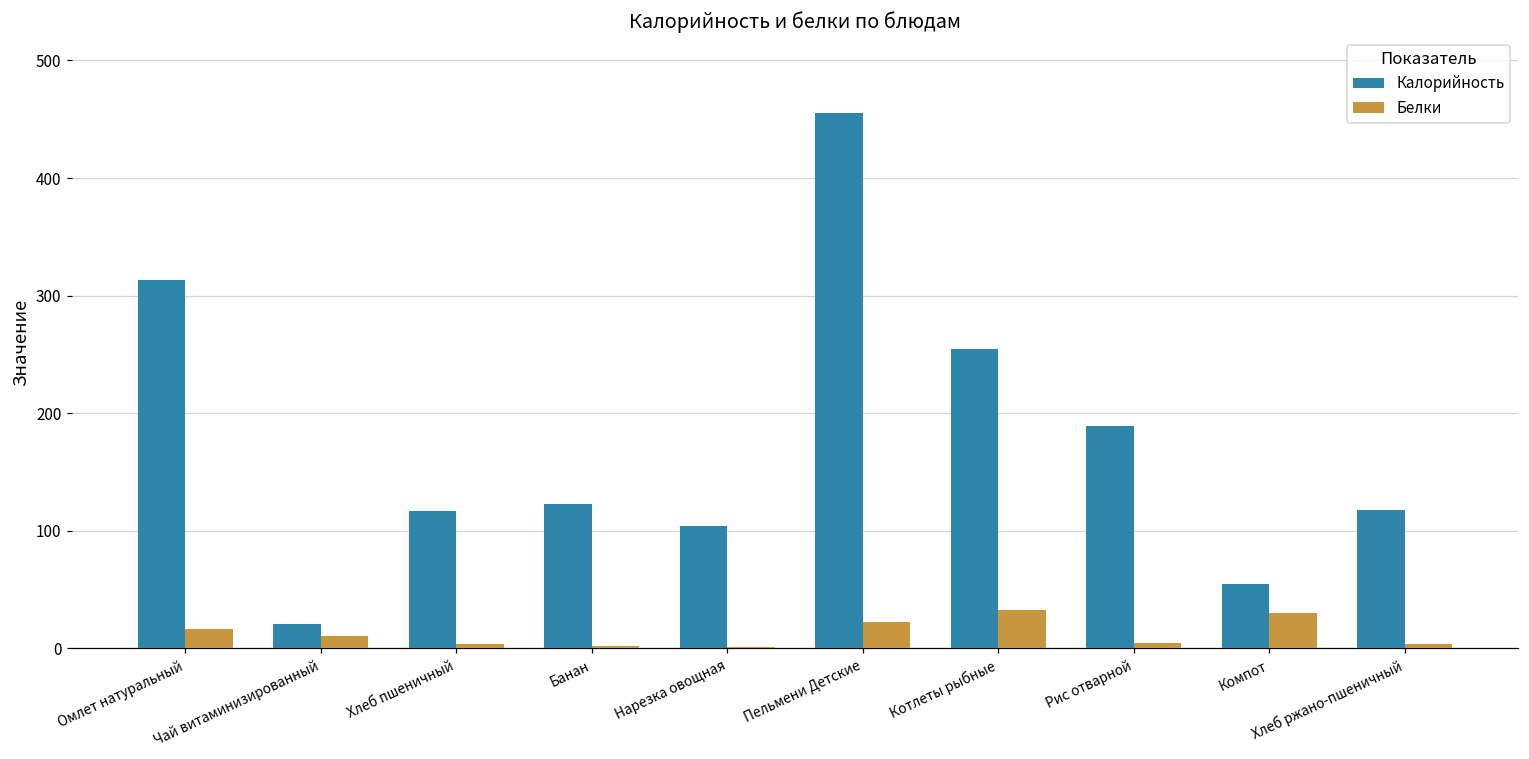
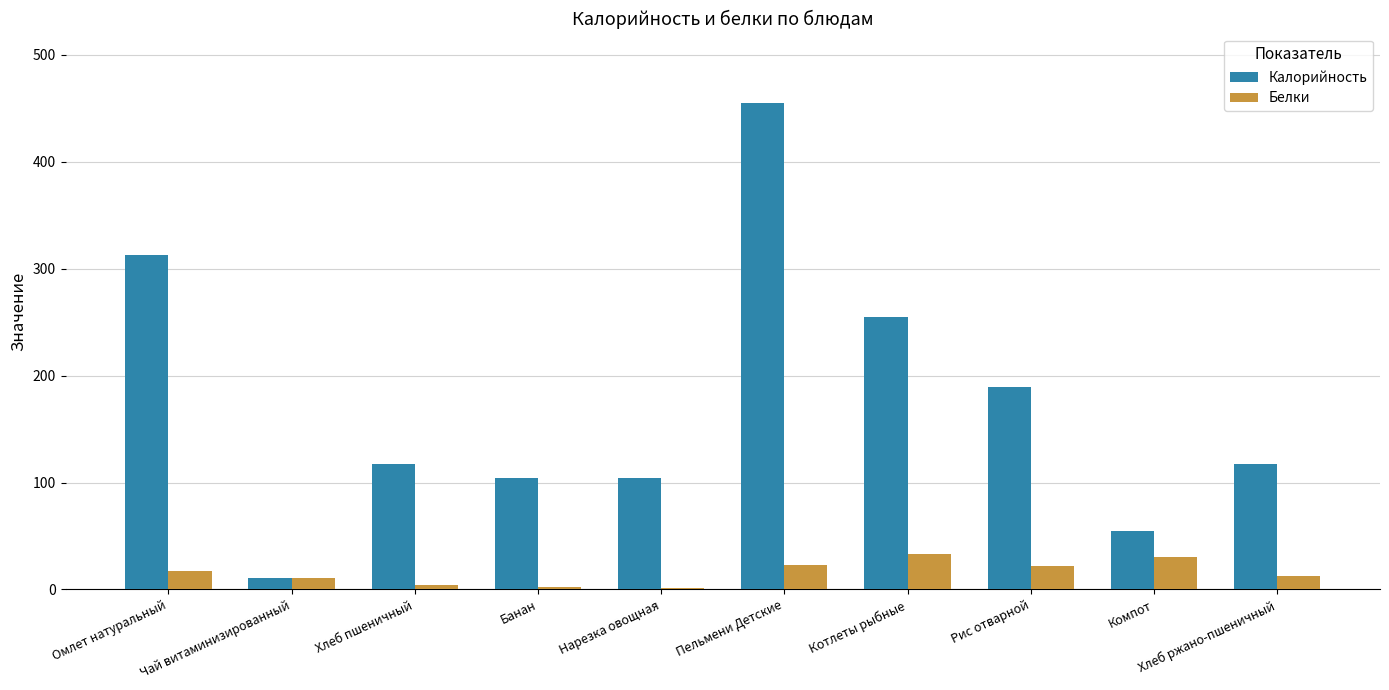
Калорийность, Чай витаминизированный: 21 -> 11
Калорийность, Банан: 123 -> 104
Белки, Рис отварной: 4 -> 22
Белки, Хлеб ржано-пшеничный: 4 -> 12
